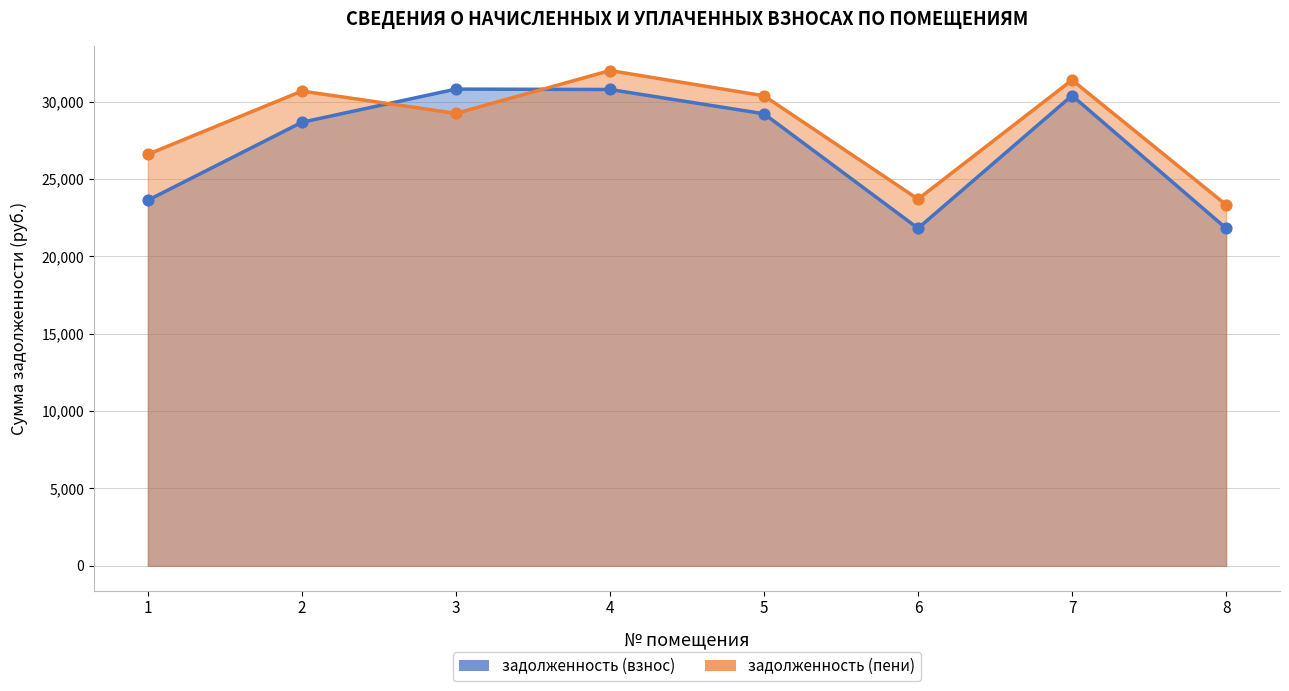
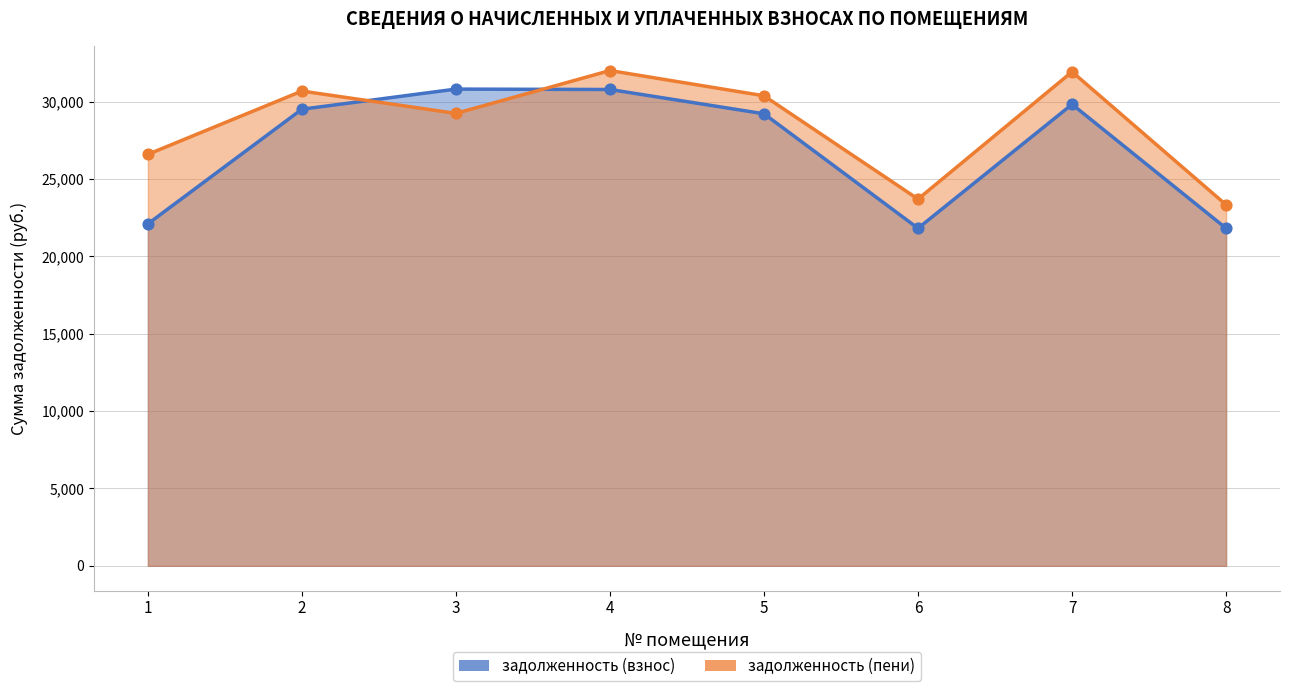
задолженность (взнос), 1: 23,600 -> 22,100
задолженность (взнос), 2: 28,700 -> 29,500
задолженность (взнос), 7: 30,400 -> 29,800
задолженность (пени), 7: 31,400 -> 31,900
